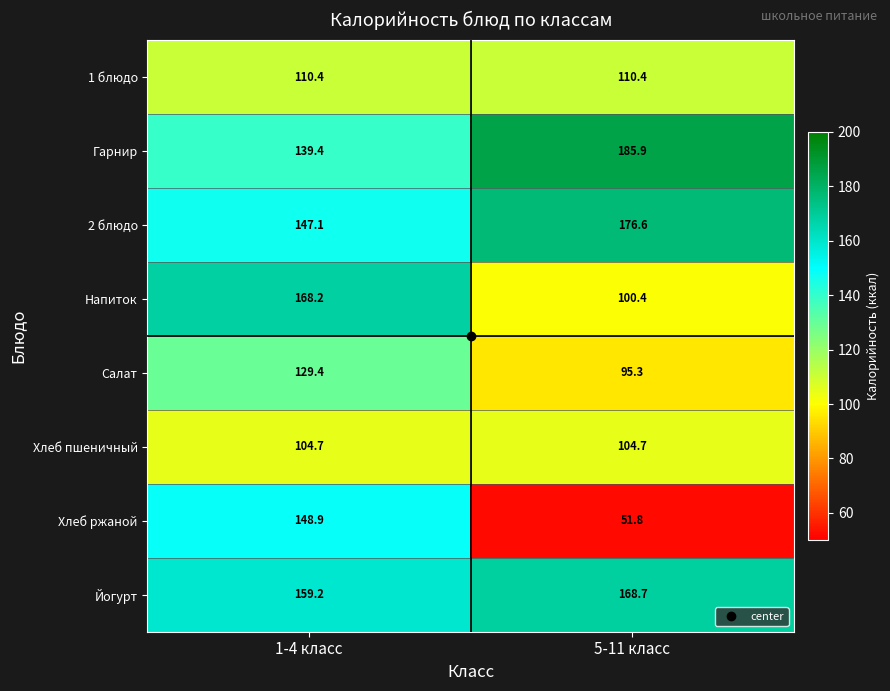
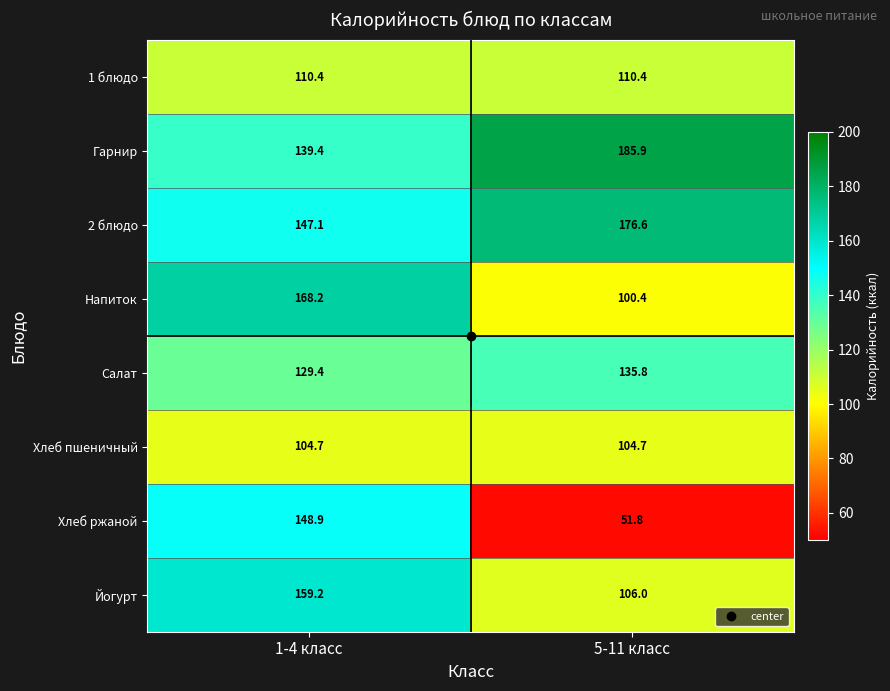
Салат, 5-11 класс: 95.3 -> 135.8
Йогурт, 5-11 класс: 168.7 -> 106.0
